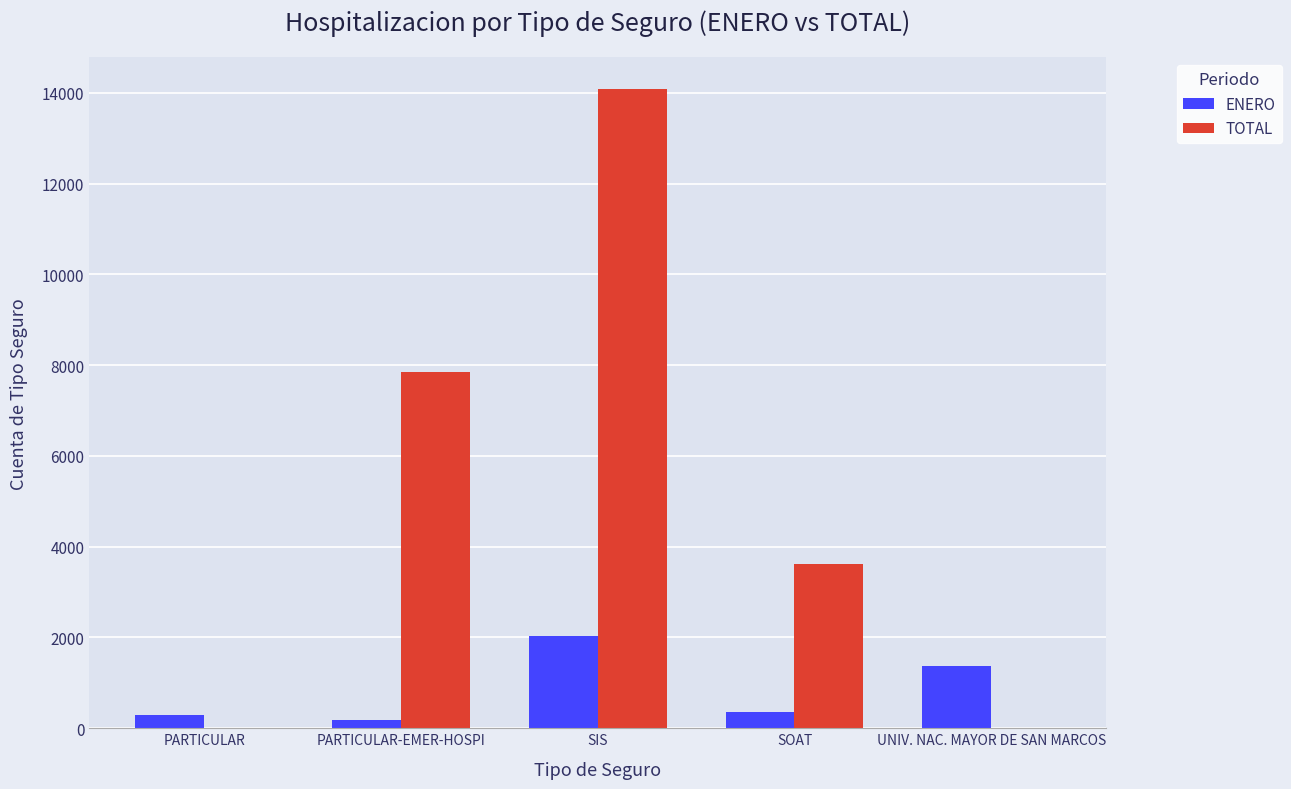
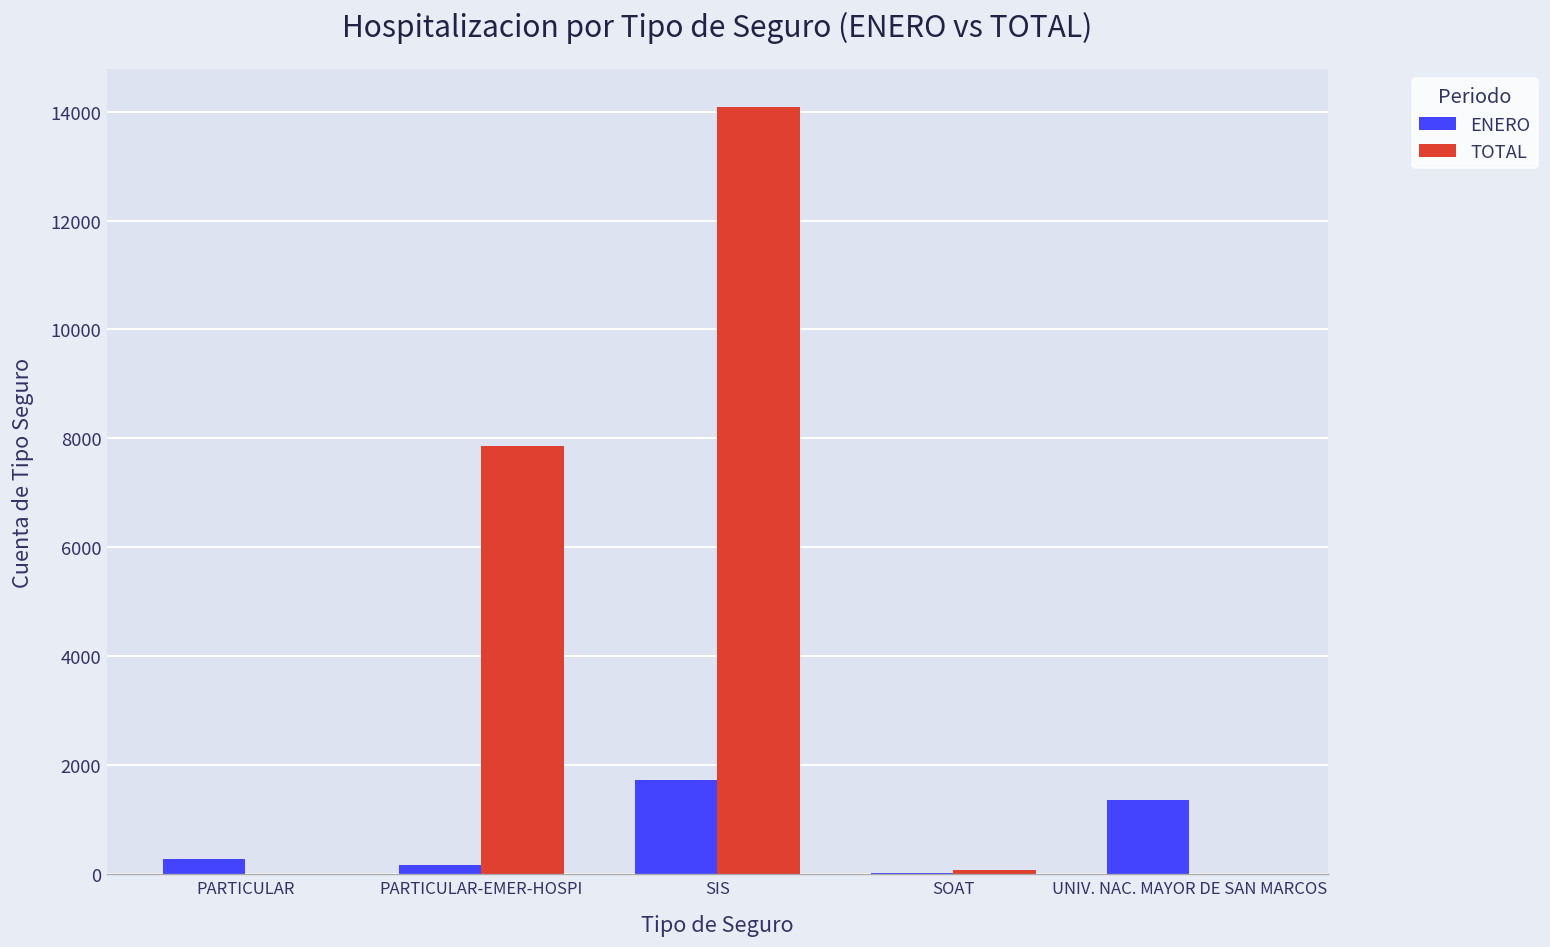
ENERO, SIS: 2000 -> 1700
ENERO, SOAT: 400 -> 0
TOTAL, SOAT: 3600 -> 100
